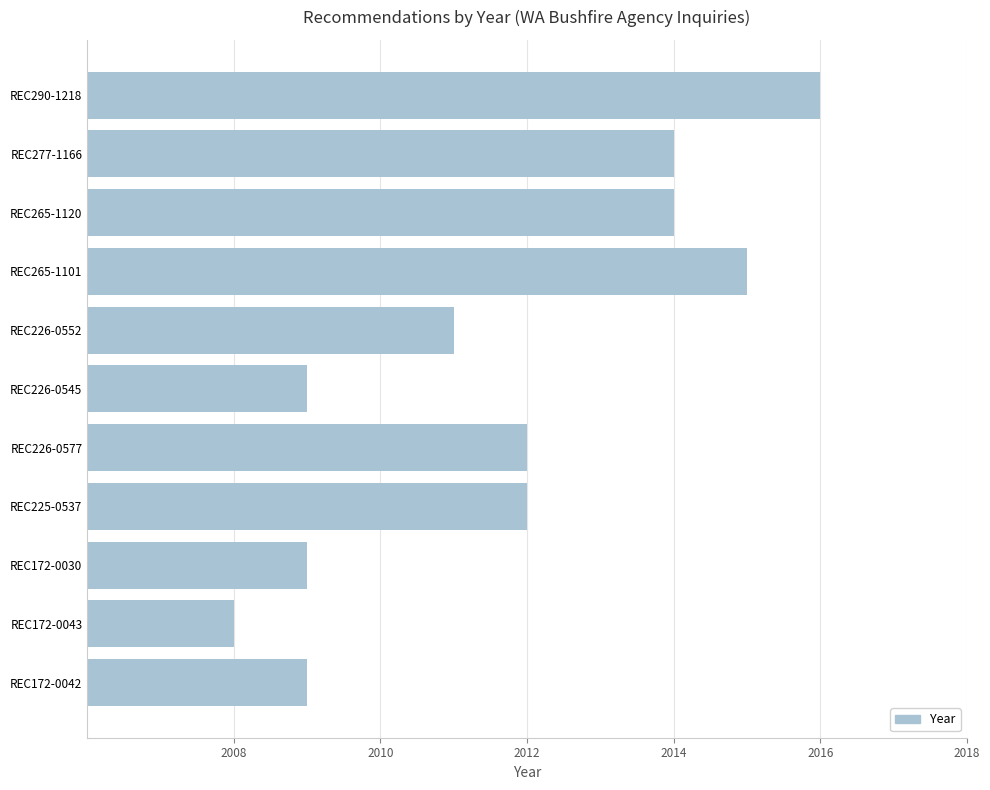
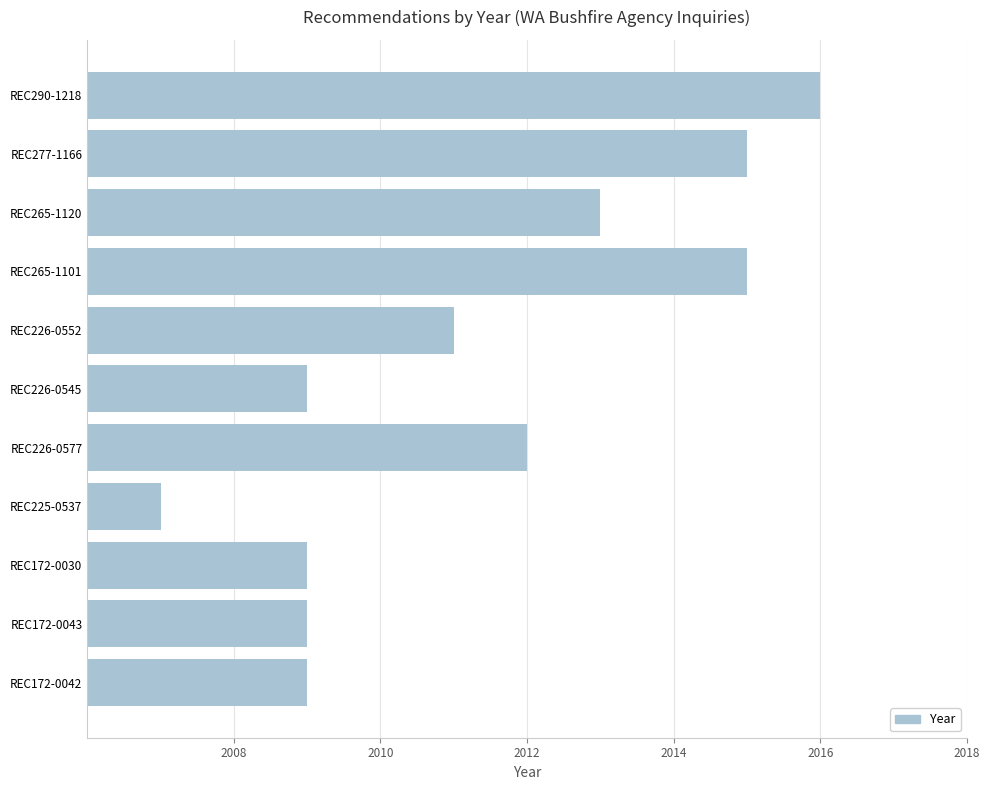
REC277-1166: 2014 -> 2015
REC265-1120: 2014 -> 2013
REC225-0537: 2012 -> 2007
REC172-0043: 2008 -> 2009
